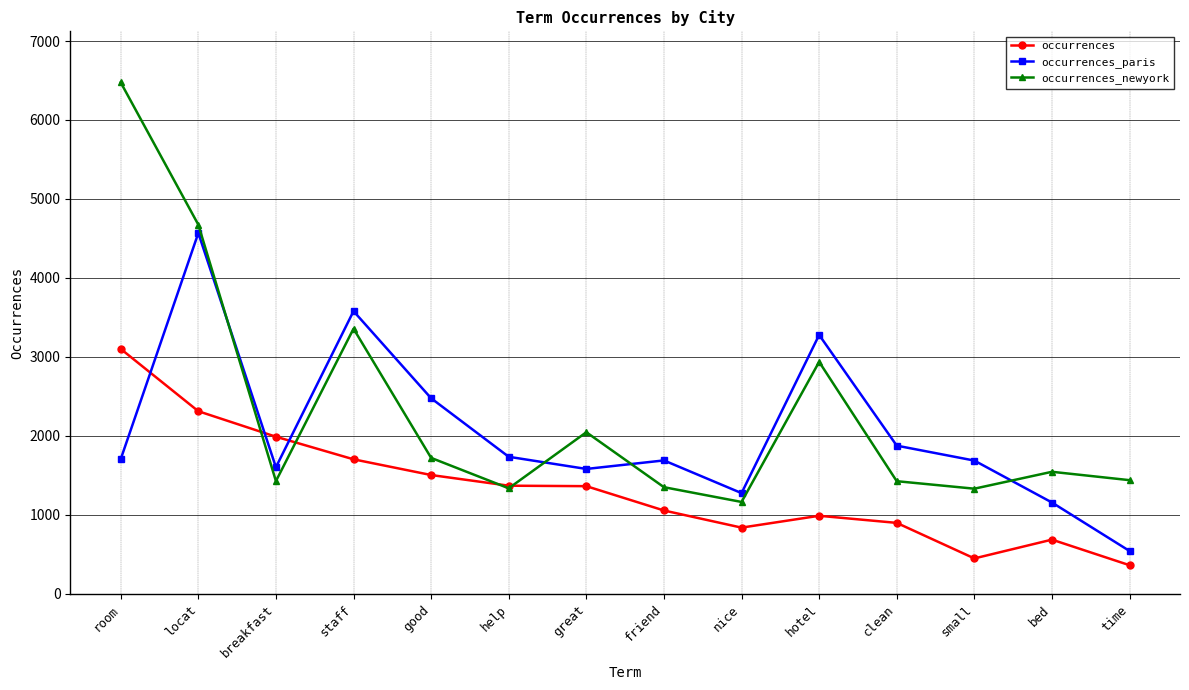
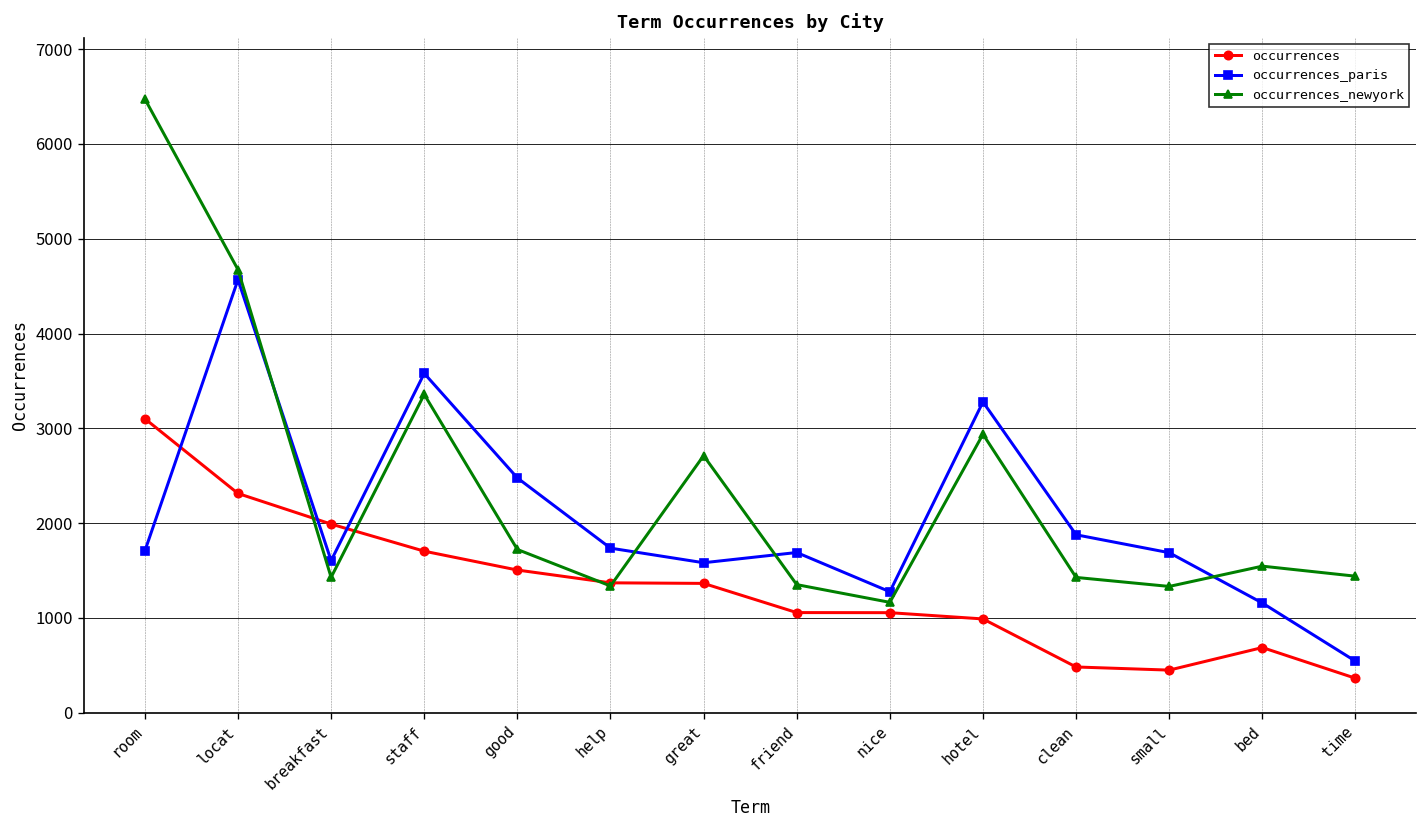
occurrences_newyork, great: 2000 -> 2700
occurrences, nice: 800 -> 1100
occurrences, clean: 900 -> 500
